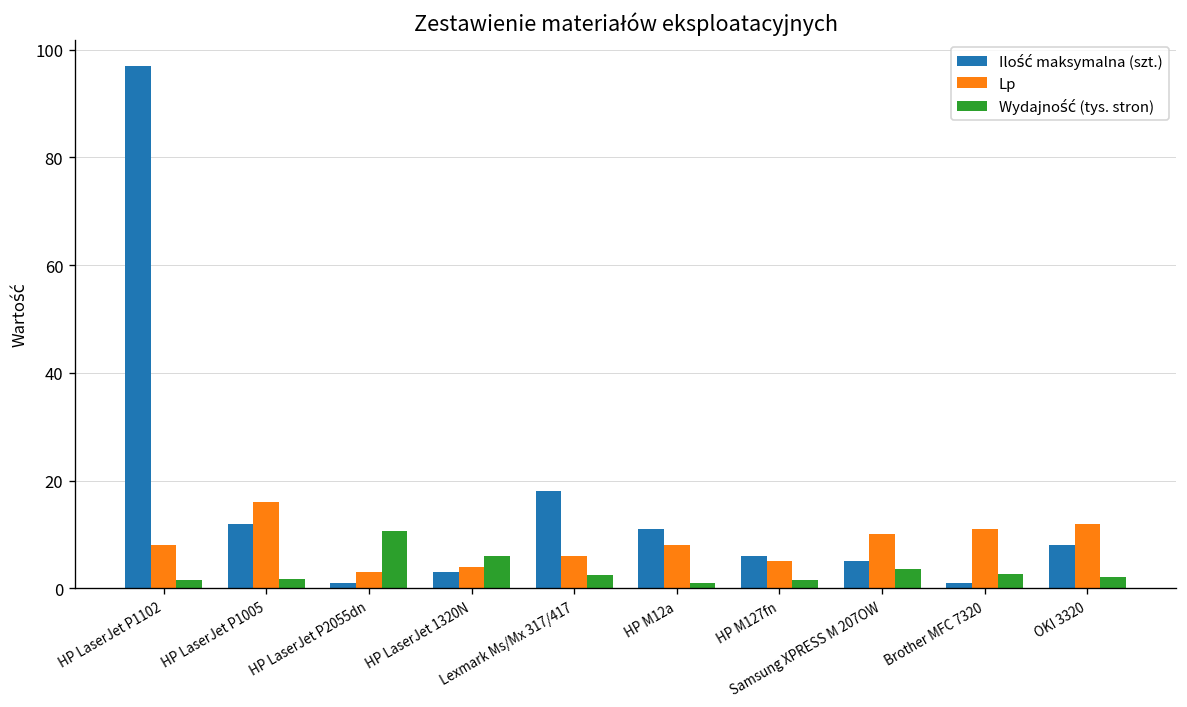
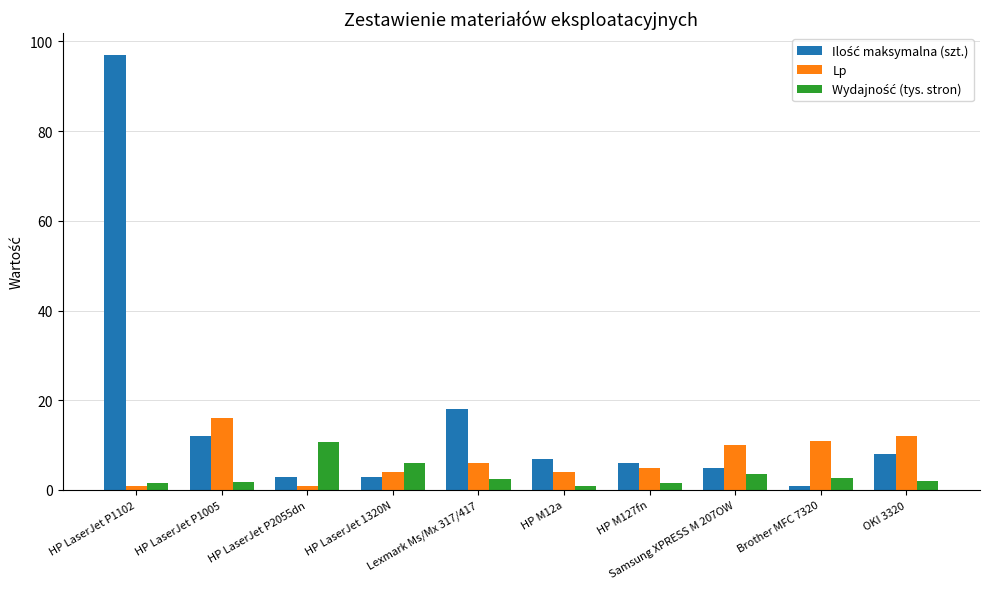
Lp, HP LaserJet P1102: 8 -> 1
Ilość maksymalna (szt.), HP LaserJet P2055dn: 1 -> 3
Lp, HP LaserJet P2055dn: 3 -> 1
Ilość maksymalna (szt.), HP M12a: 11 -> 7
Lp, HP M12a: 8 -> 4
